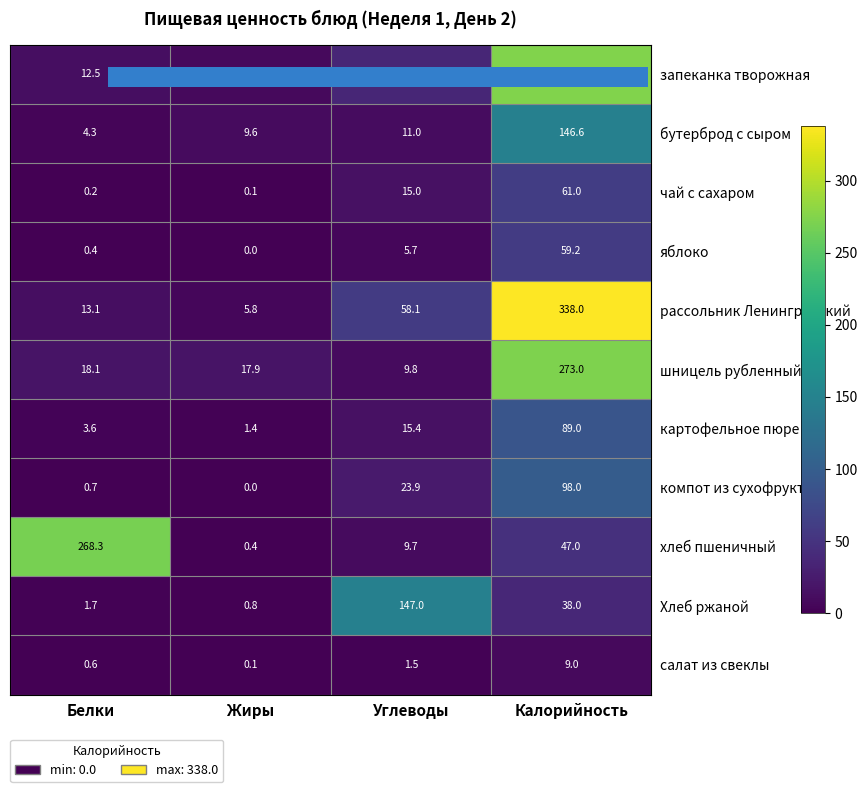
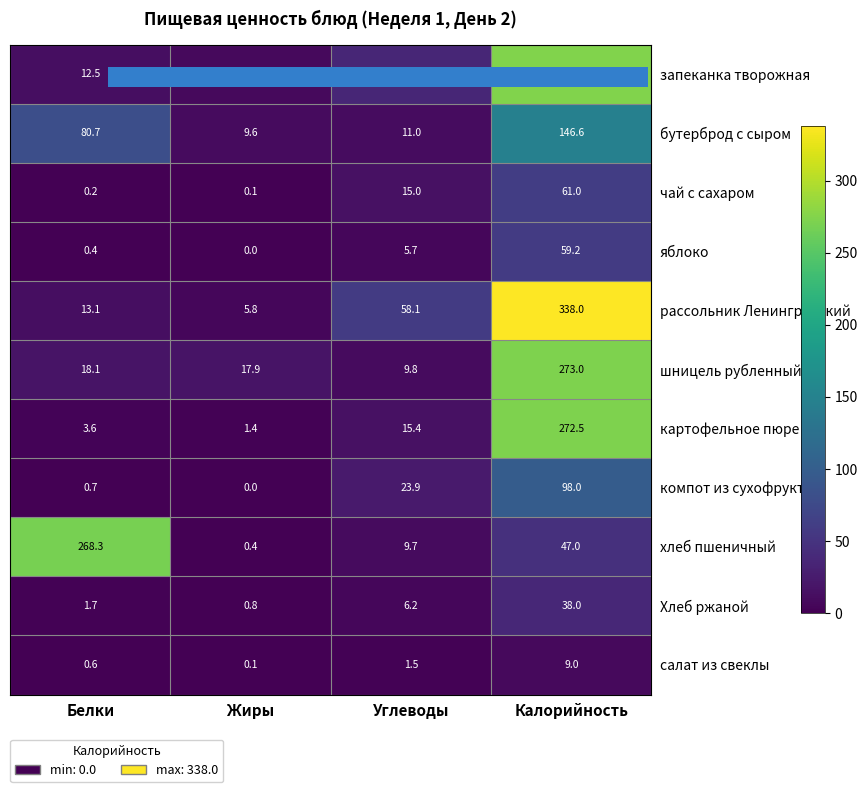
Пищевая ценность блюд (Неделя 1, День 2), бутерброд с сыром, Белки: 4.3 -> 80.7
Пищевая ценность блюд (Неделя 1, День 2), картофельное пюре, Калорийность: 89.0 -> 272.5
Пищевая ценность блюд (Неделя 1, День 2), Хлеб ржаной, Углеводы: 147.0 -> 6.2
